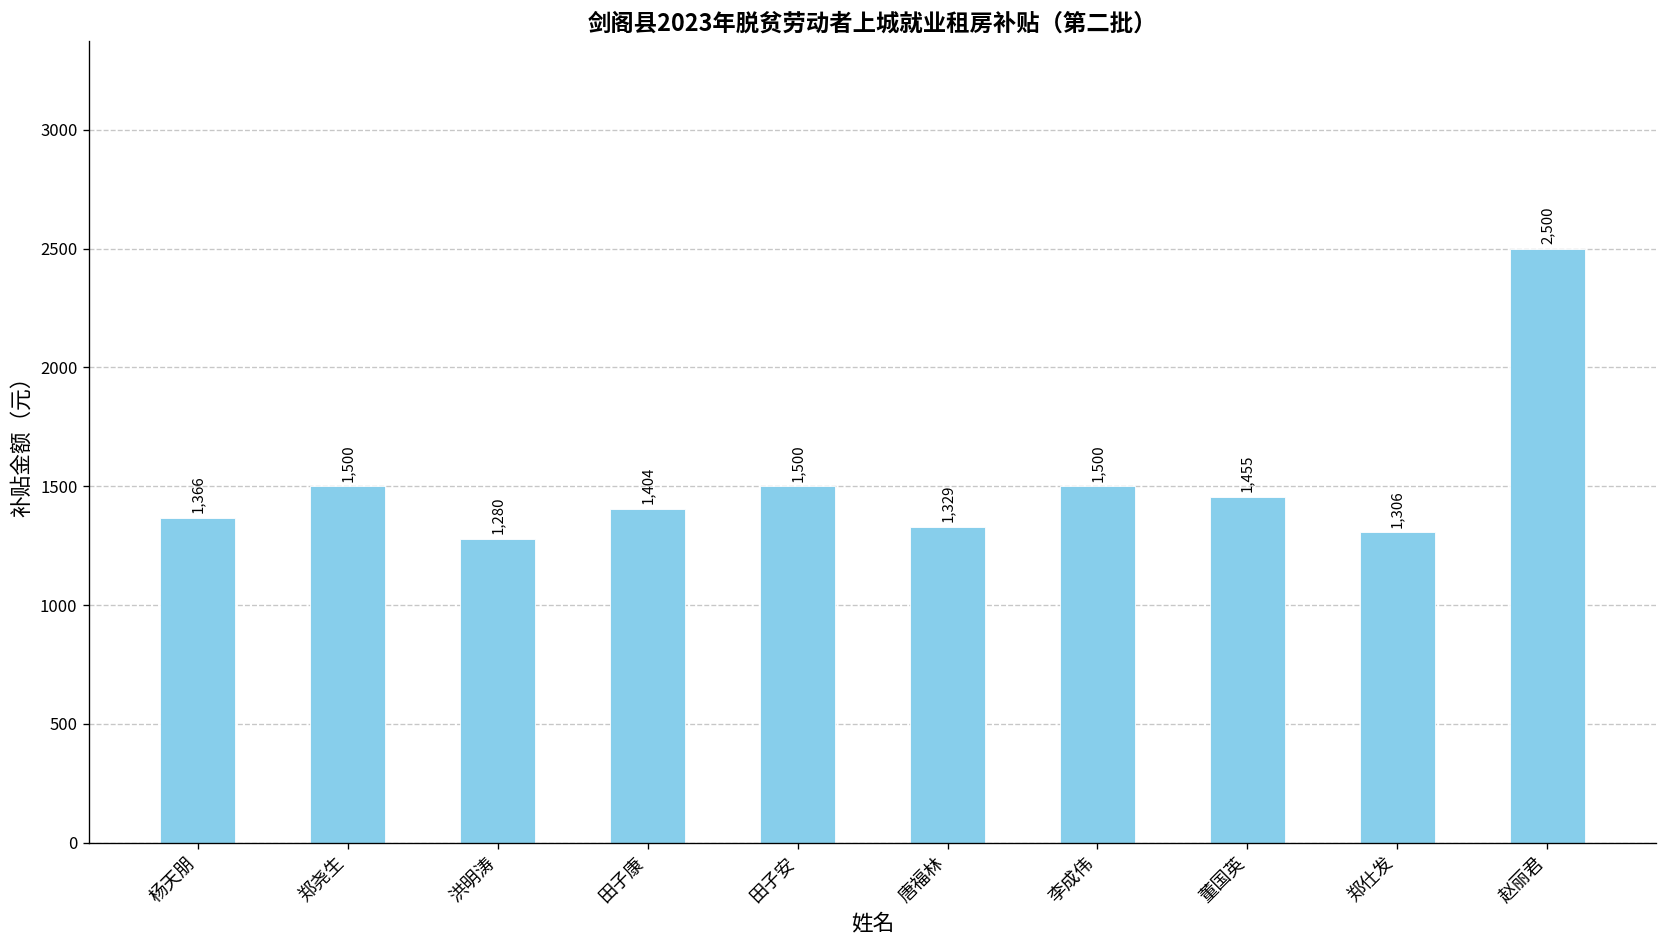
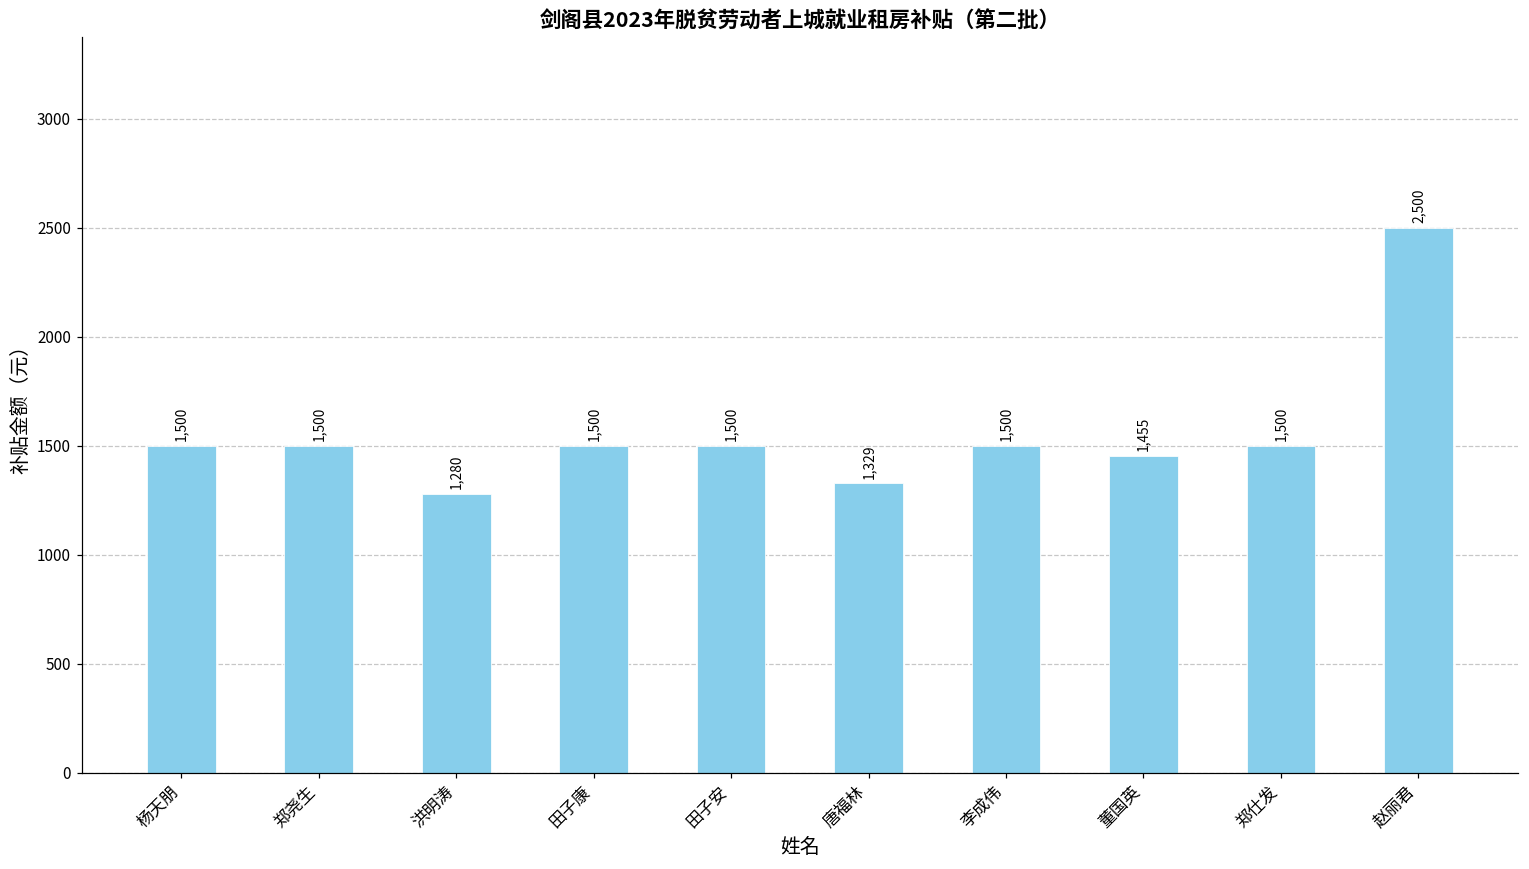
杨天朋: 1,366 -> 1,500
田子康: 1,404 -> 1,500
郑仕发: 1,306 -> 1,500
